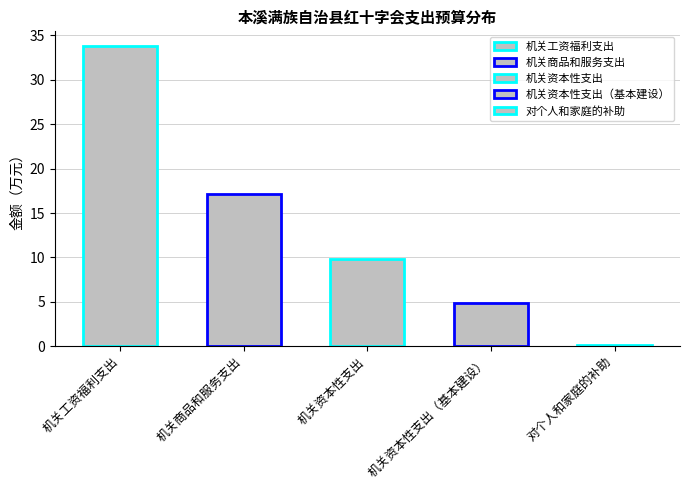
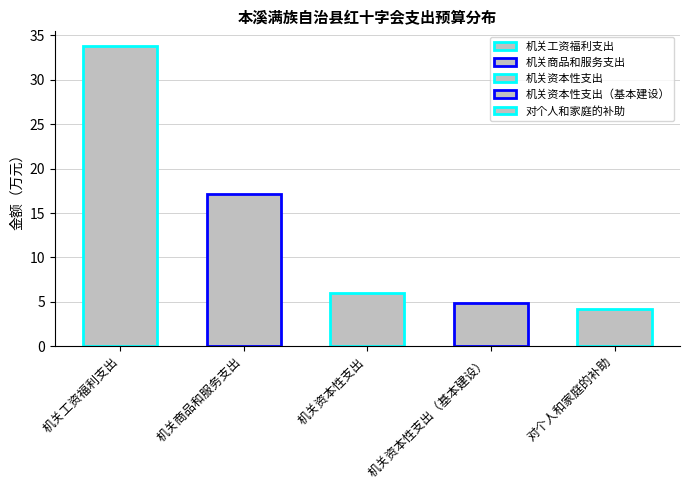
机关资本性支出: 10 -> 6
对个人和家庭的补助: 0 -> 4
